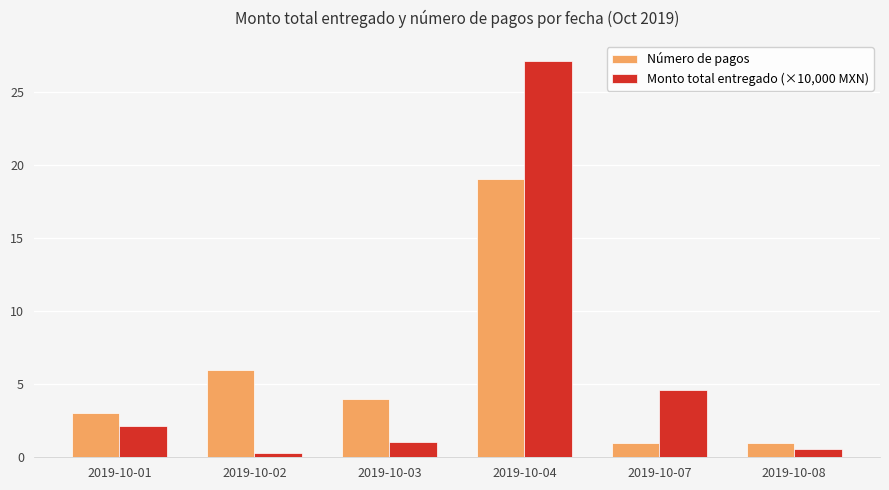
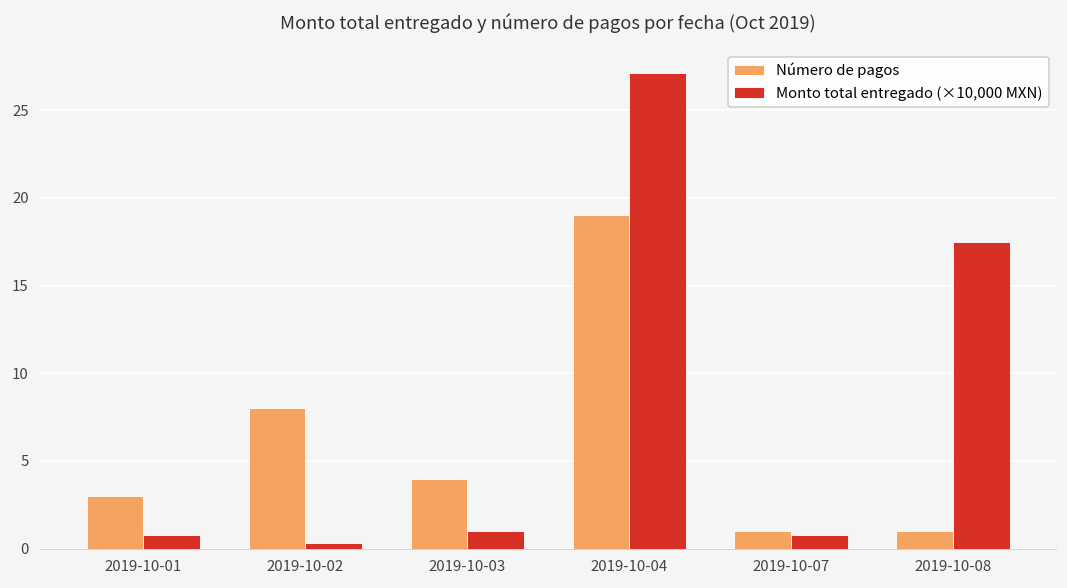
Monto total entregado (×10,000 MXN), 2019-10-01: 2.1 -> 0.8
Número de pagos, 2019-10-02: 6 -> 8
Monto total entregado (×10,000 MXN), 2019-10-07: 4.6 -> 0.8
Monto total entregado (×10,000 MXN), 2019-10-08: 0.6 -> 17.5
